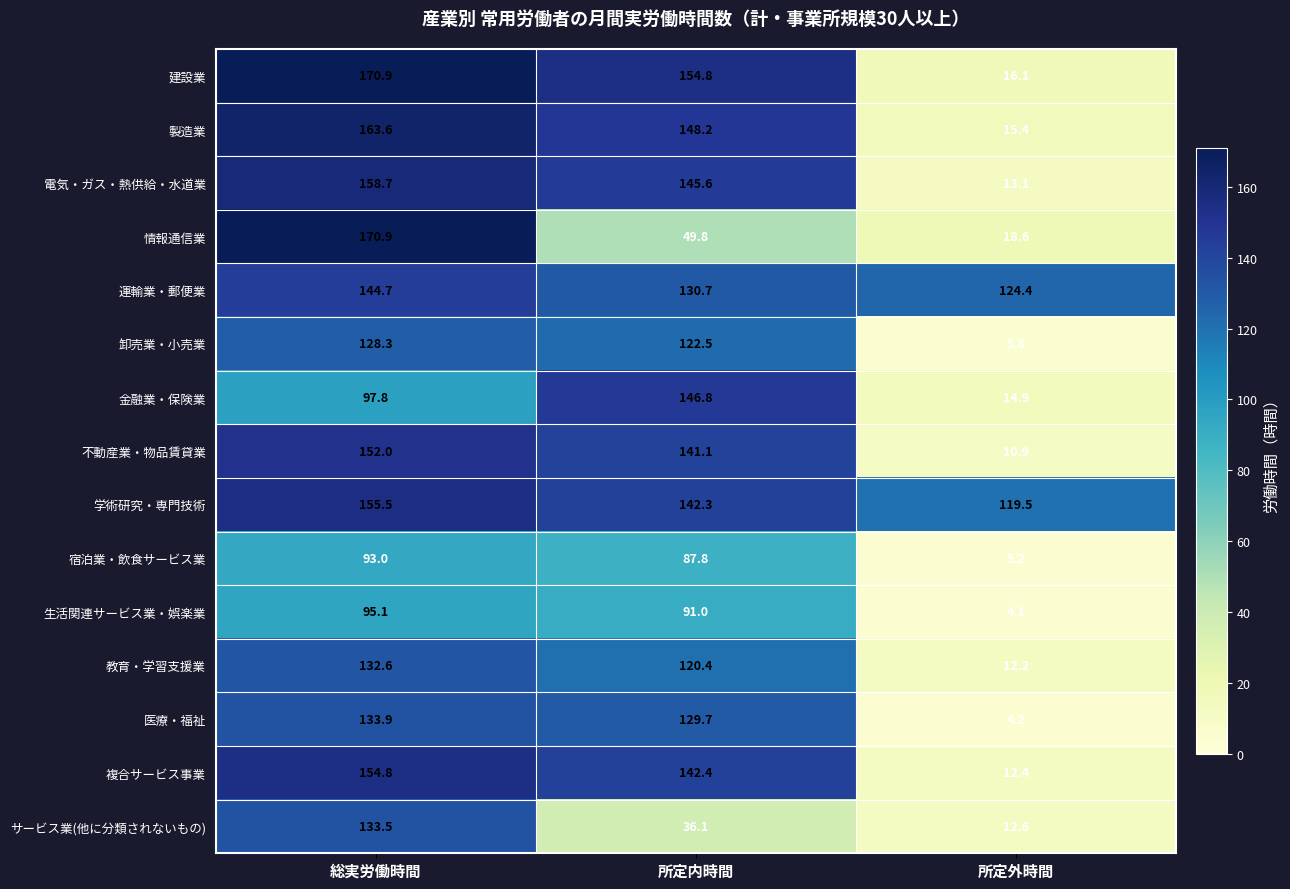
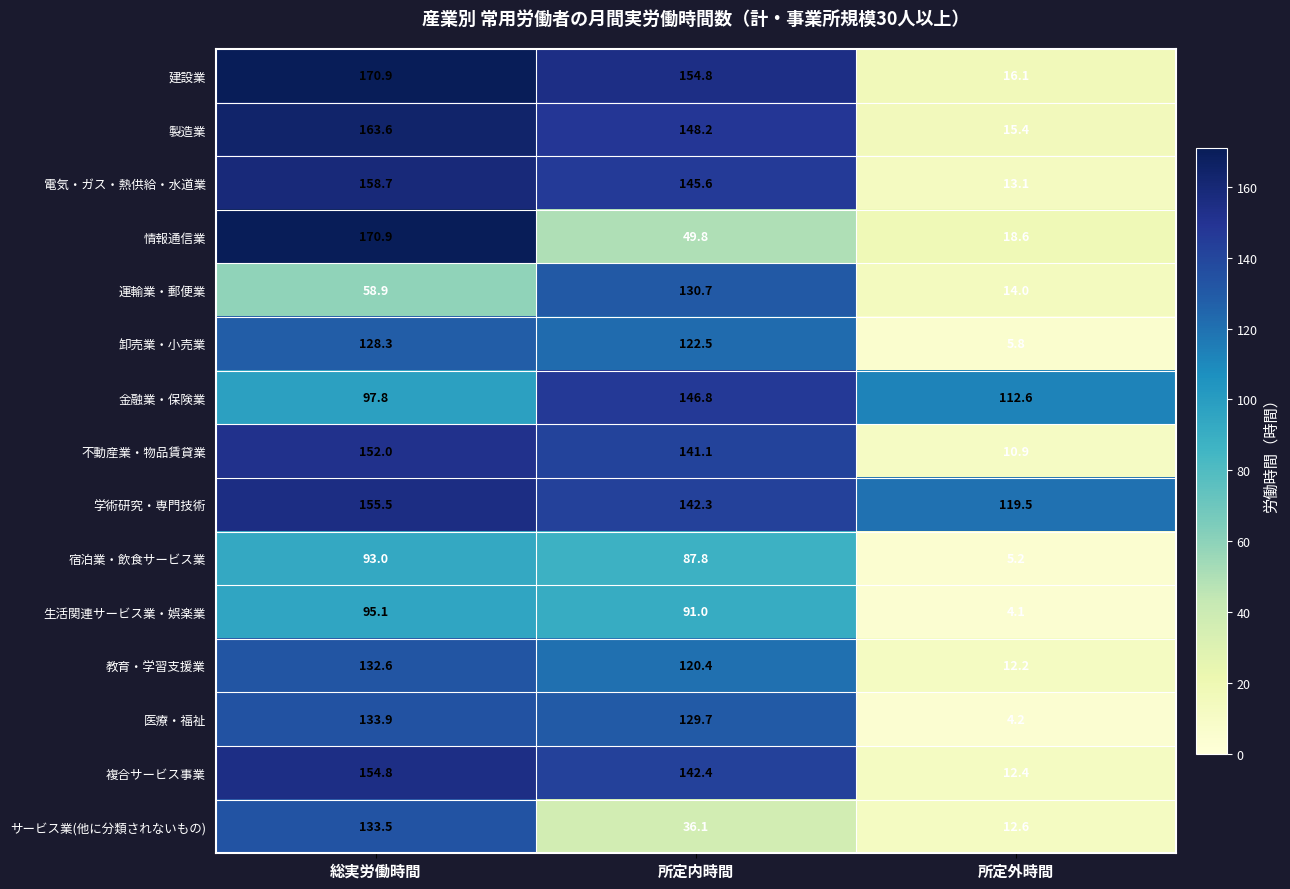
運輸業・郵便業, 総実労働時間: 144.7 -> 58.9
運輸業・郵便業, 所定外時間: 124.4 -> 14.0
金融業・保険業, 所定外時間: 14.9 -> 112.6
